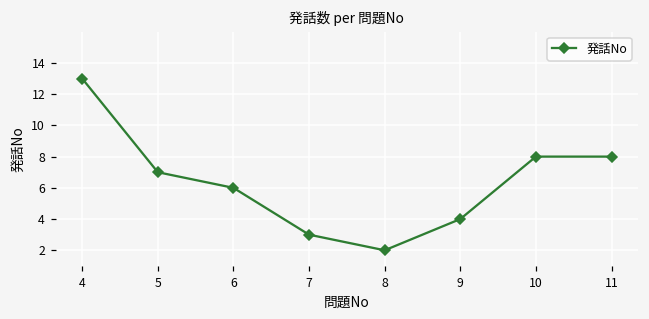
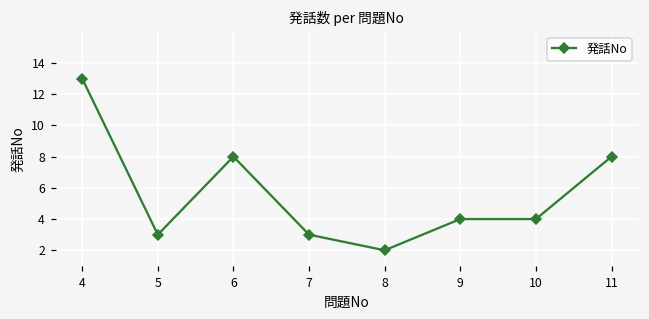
5: 7 -> 3
6: 6 -> 8
10: 8 -> 4
